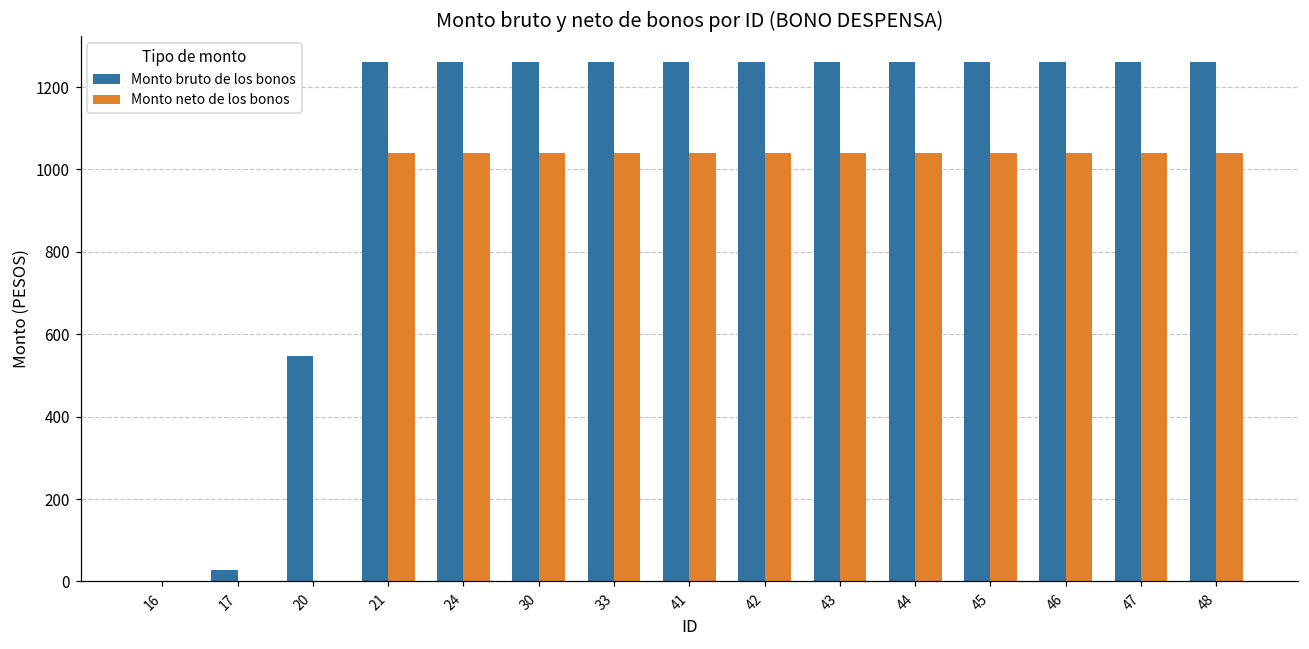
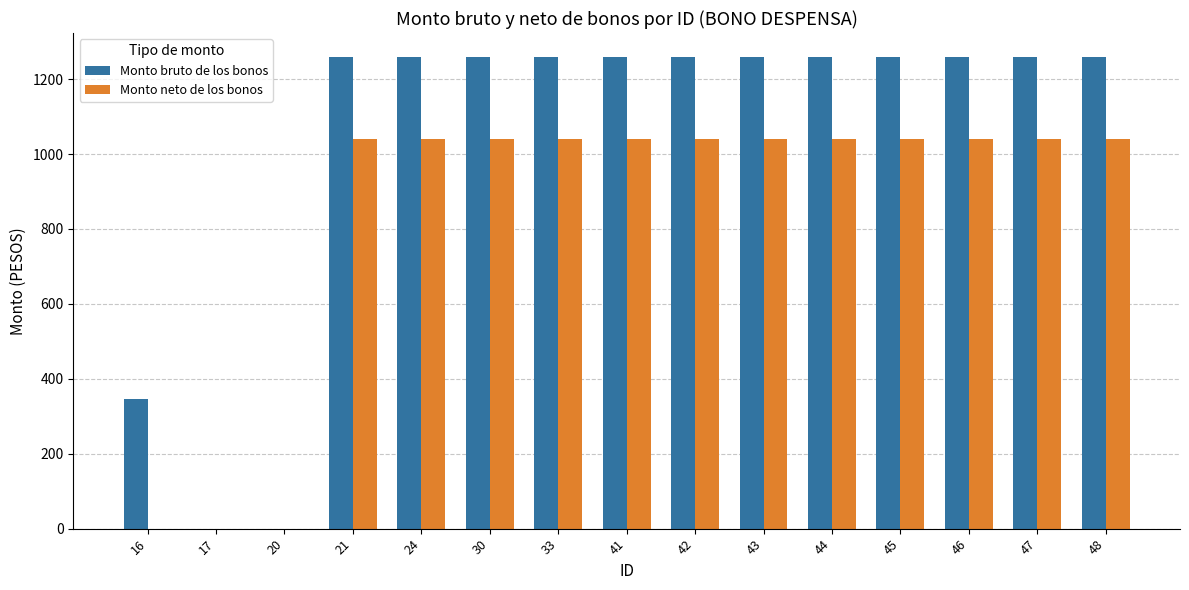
Monto bruto de los bonos, 16: 0 -> 350
Monto bruto de los bonos, 17: 30 -> 0
Monto bruto de los bonos, 20: 550 -> 0
